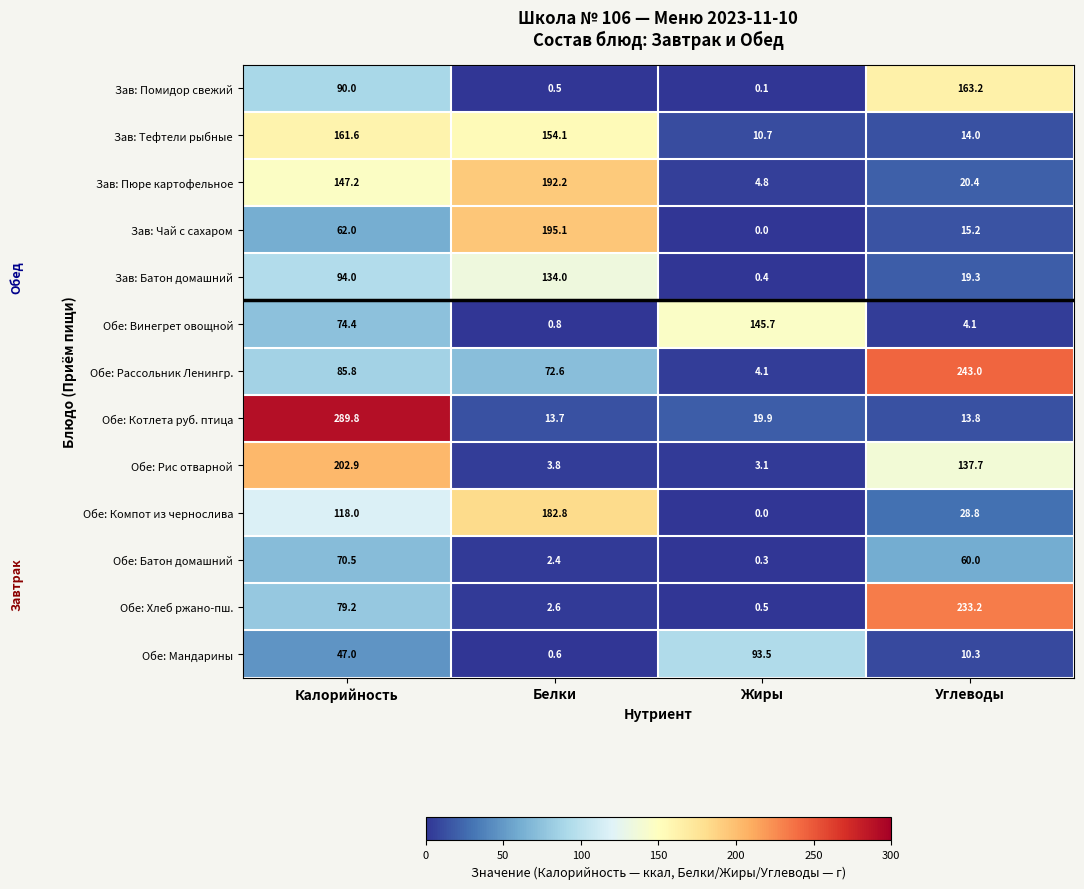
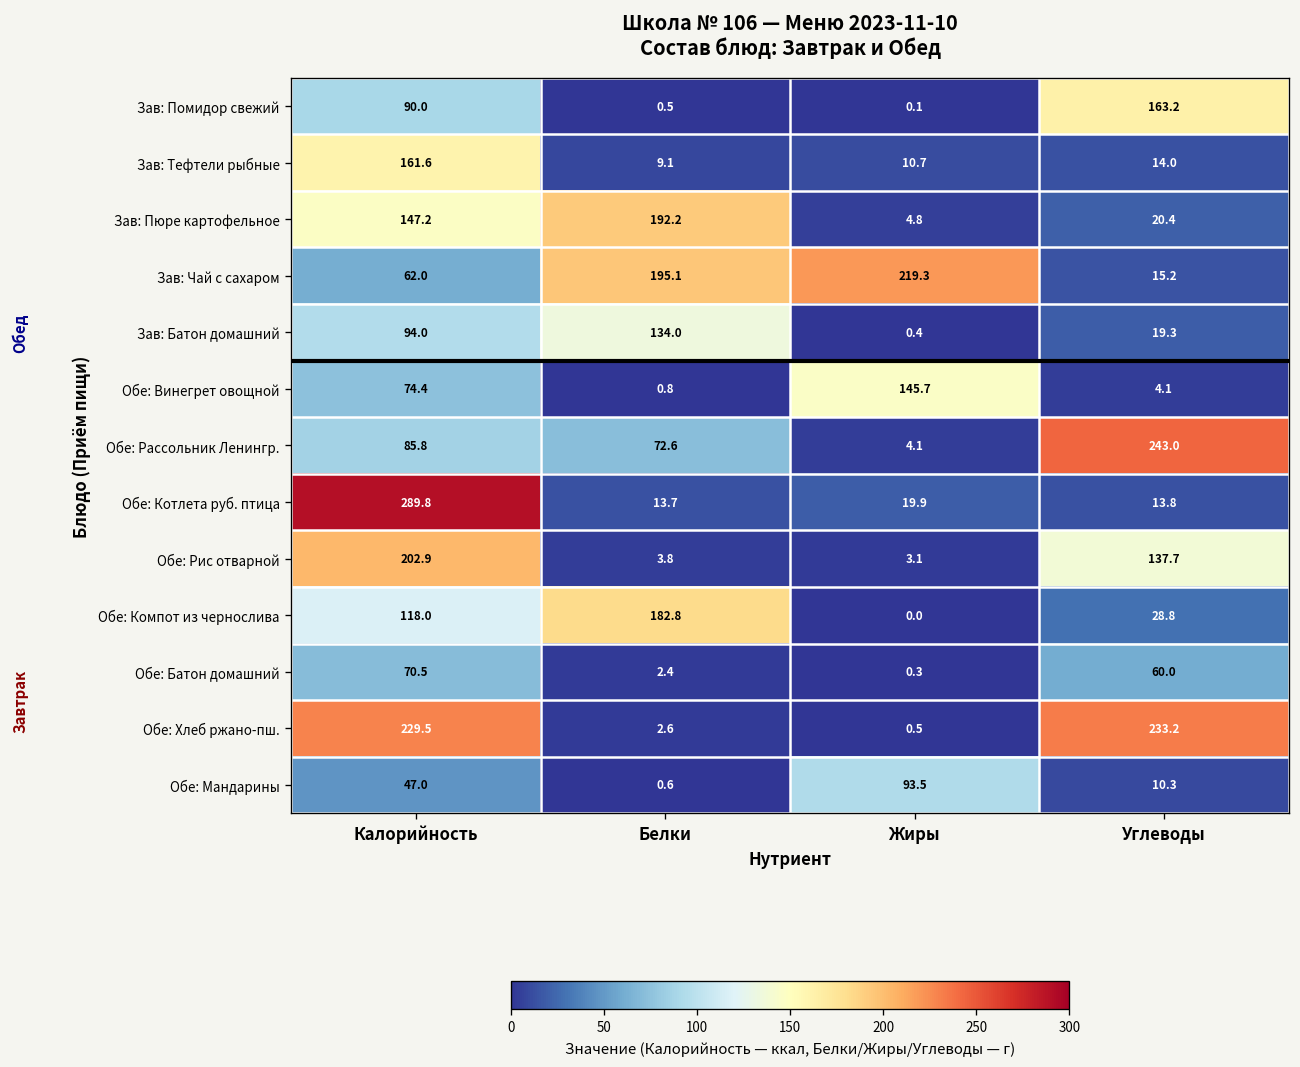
Зав: Тефтели рыбные, Белки: 154.1 -> 9.1
Зав: Чай с сахаром, Жиры: 0.0 -> 219.3
Обе: Хлеб ржано-пш., Калорийность: 79.2 -> 229.5
